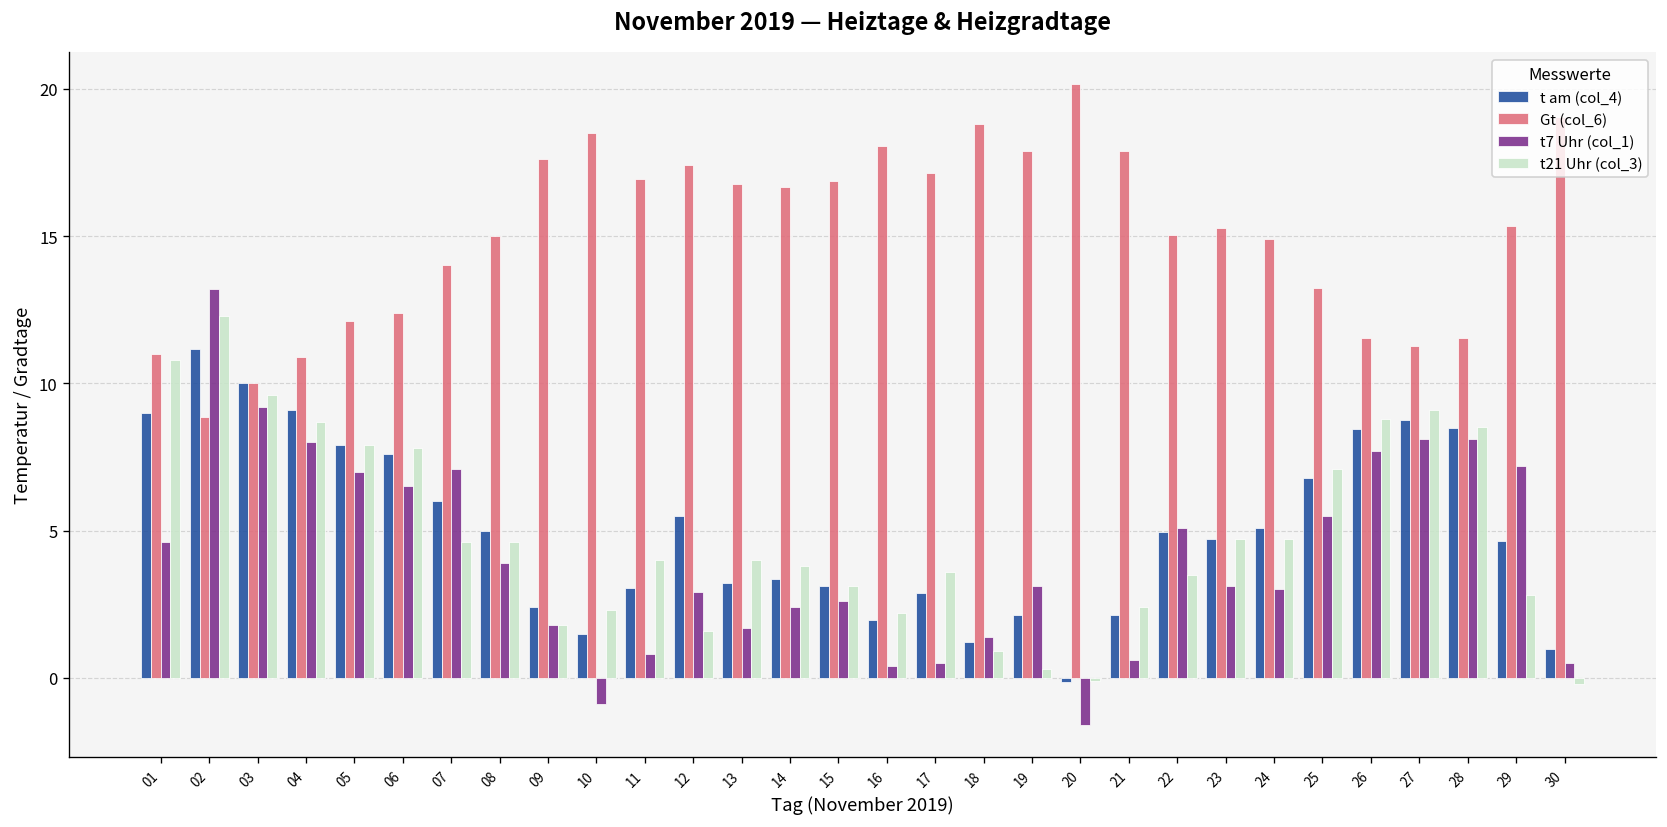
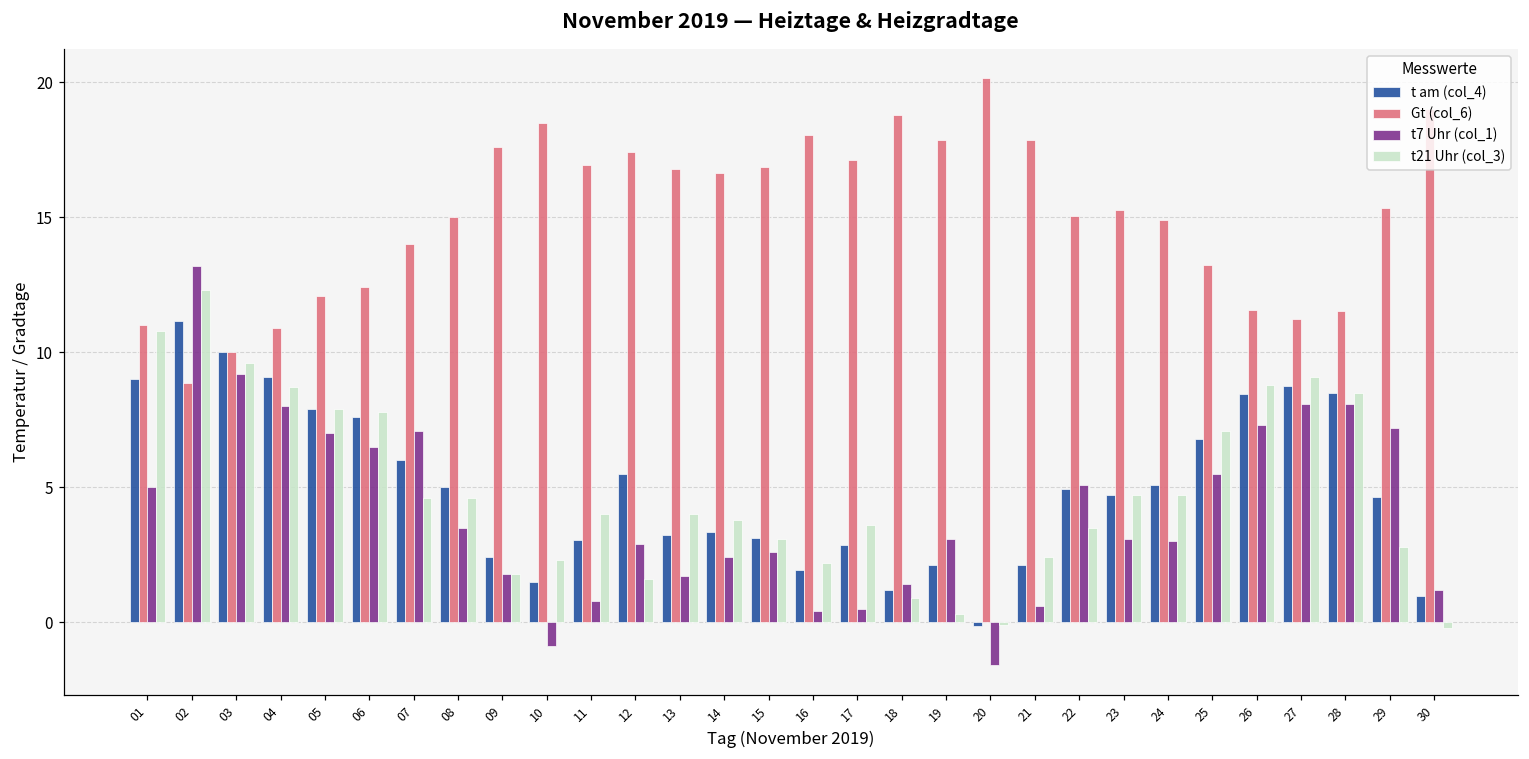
t7 Uhr (col_1), 01: 4.6 -> 5.0
t7 Uhr (col_1), 08: 3.9 -> 3.5
t7 Uhr (col_1), 26: 7.7 -> 7.3
t7 Uhr (col_1), 30: 0.5 -> 1.2
